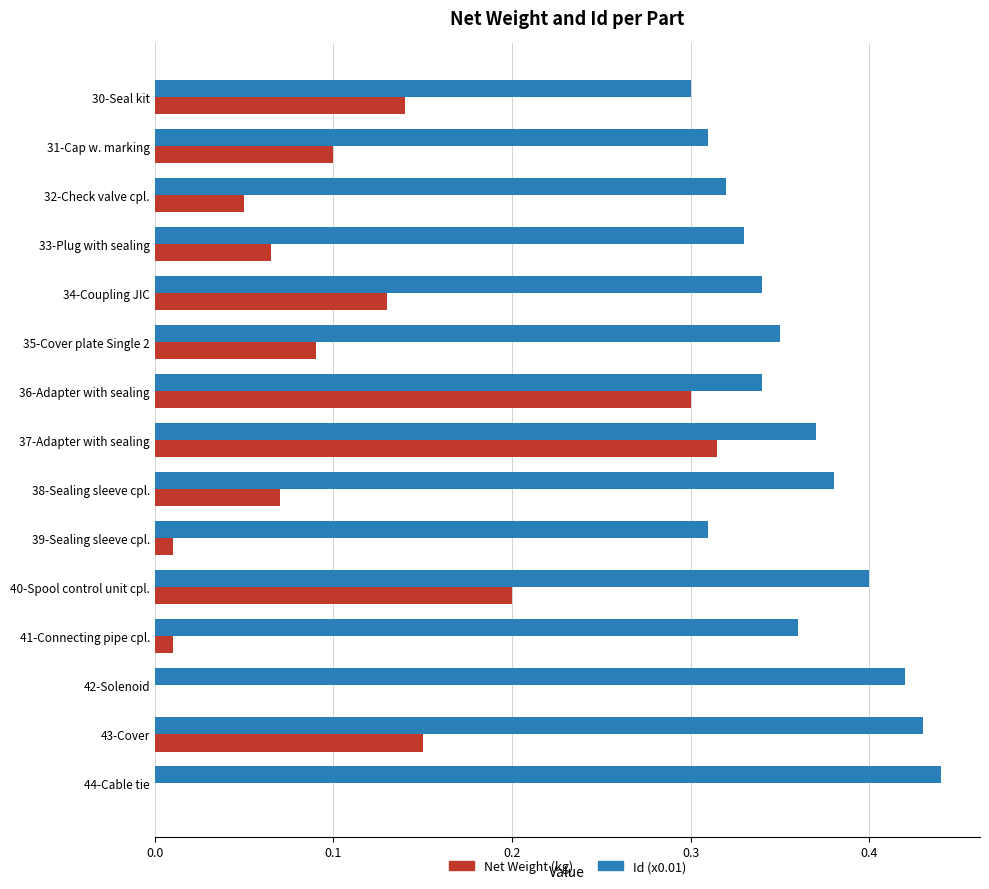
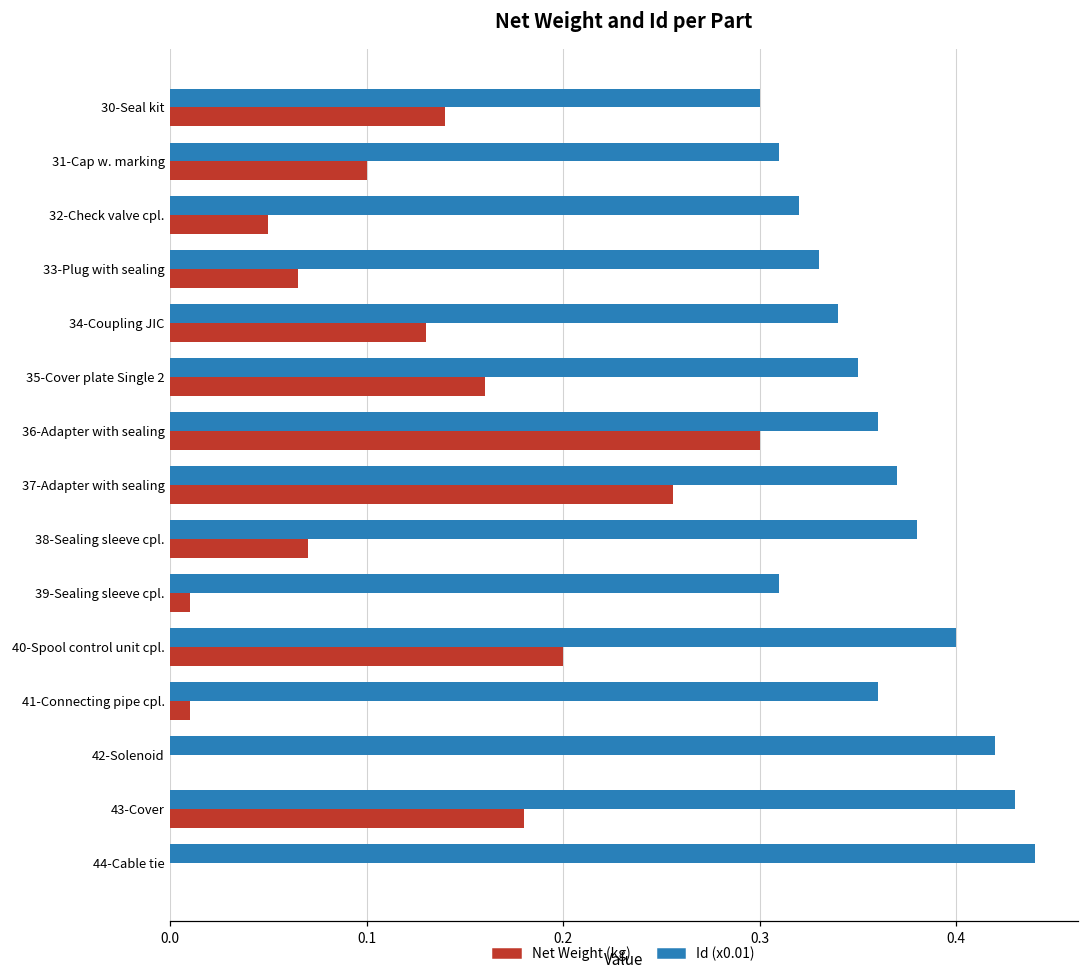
Net Weight (kg), 35-Cover plate Single 2: 0.09 -> 0.16
Id (x0.01), 36-Adapter with sealing: 0.34 -> 0.36
Net Weight (kg), 37-Adapter with sealing: 0.315 -> 0.256
Net Weight (kg), 43-Cover: 0.15 -> 0.18
